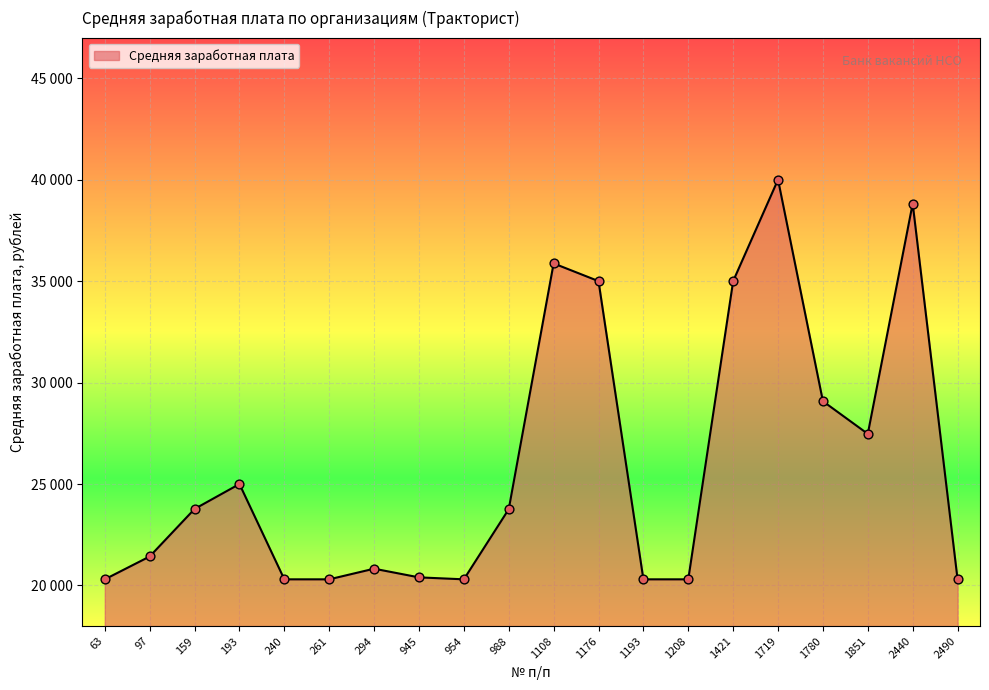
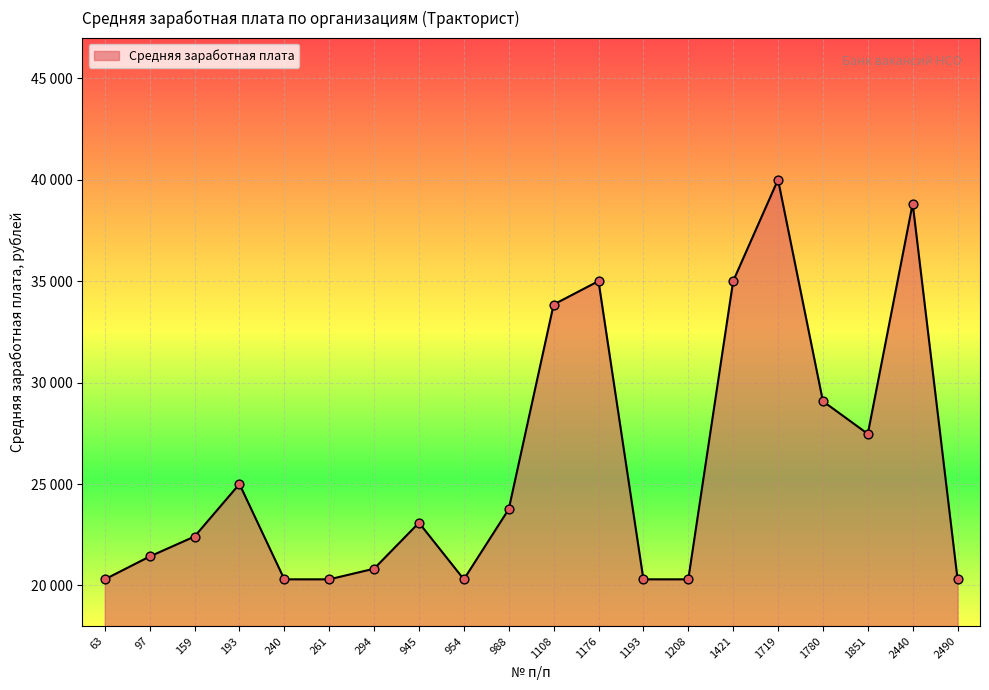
159: 23800 -> 22400
945: 20400 -> 23100
1108: 35900 -> 33800
